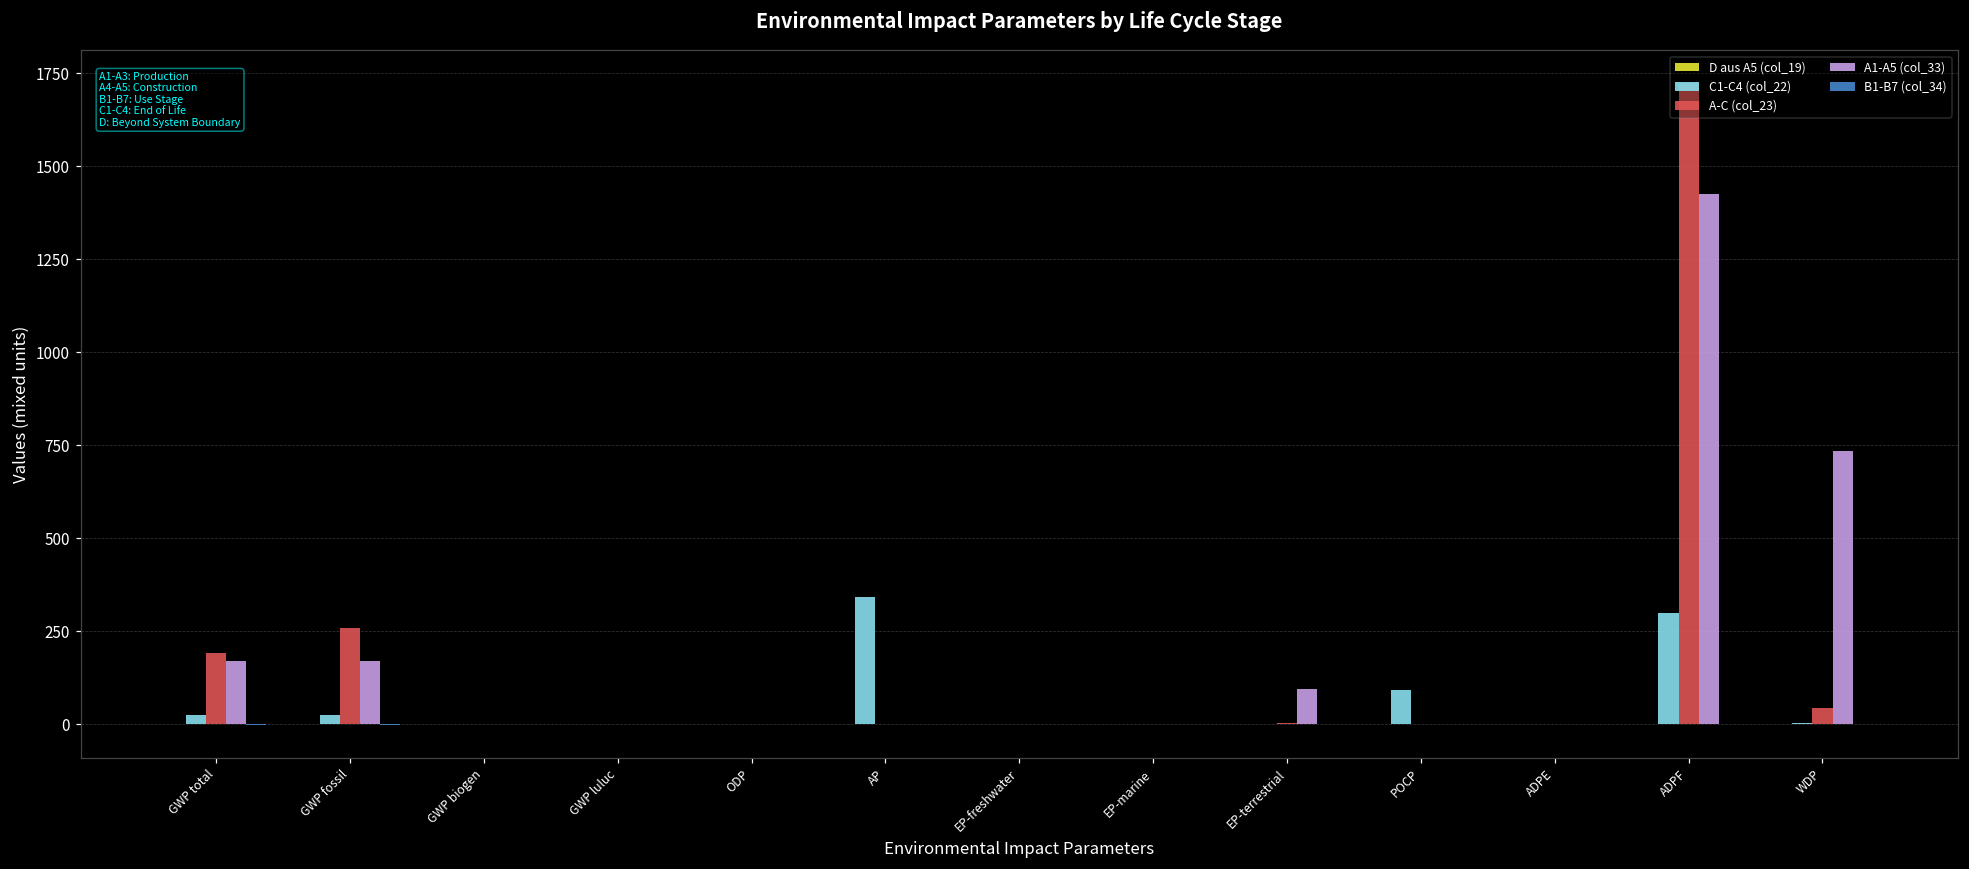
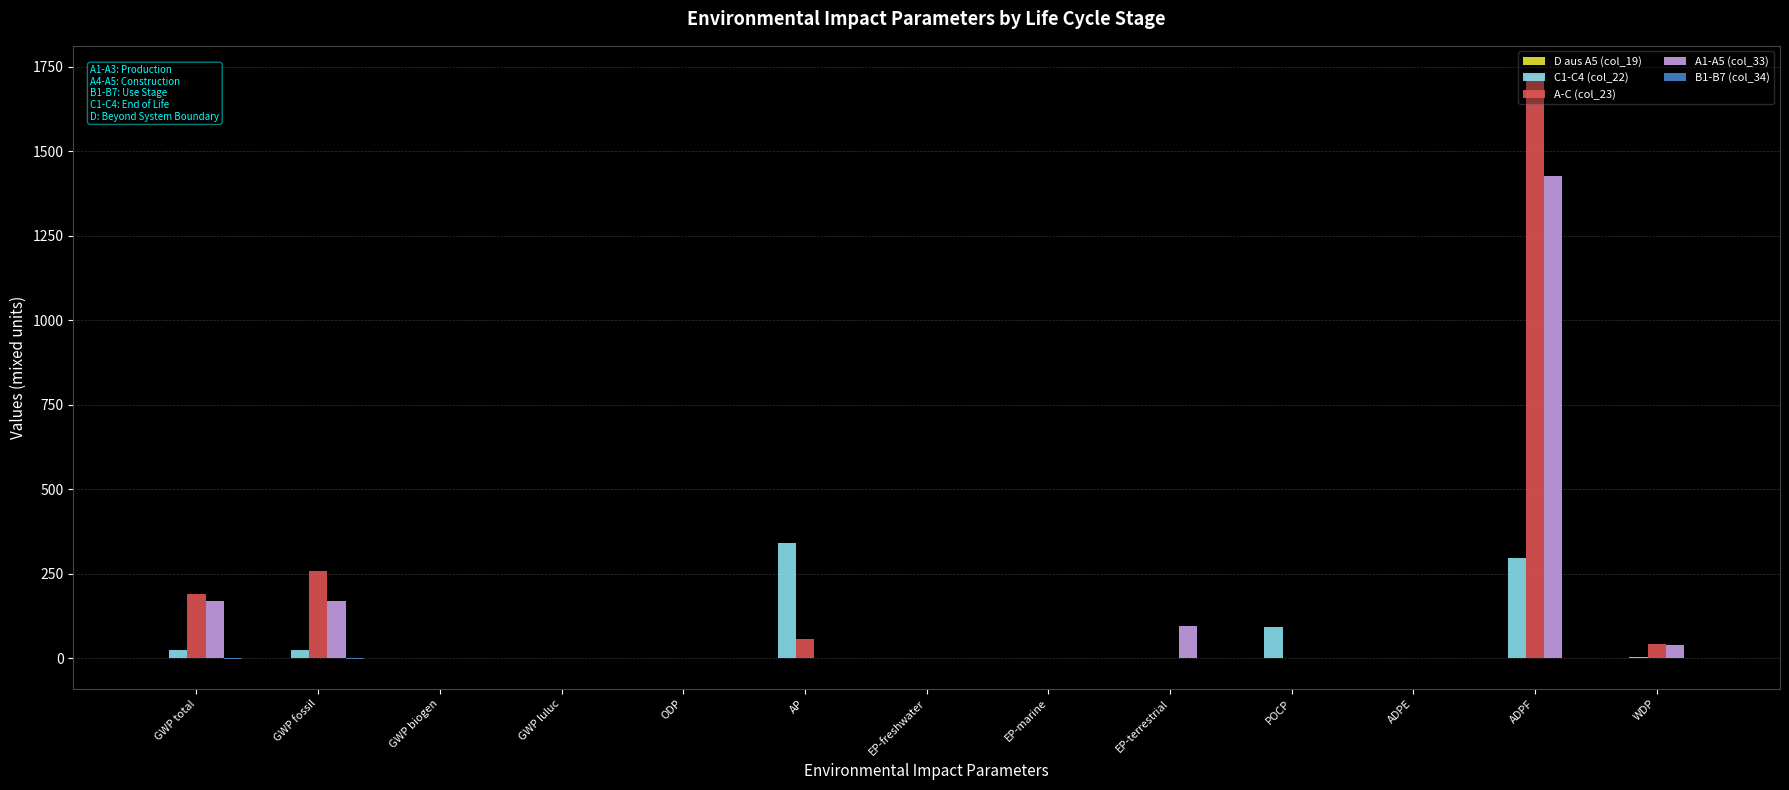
A-C (col_23), AP: 0 -> 60
A1-A5 (col_33), WDP: 730 -> 40
